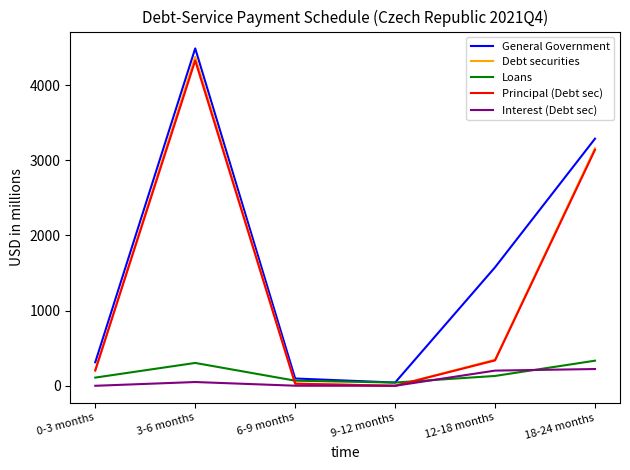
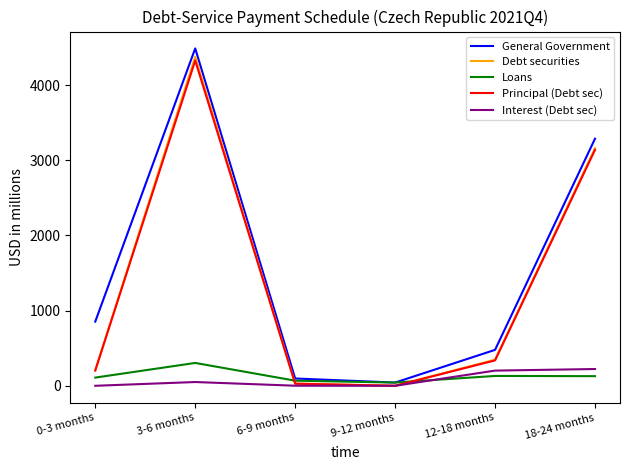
General Government, 0-3 months: 300 -> 900
General Government, 12-18 months: 1600 -> 500
Loans, 18-24 months: 300 -> 100
